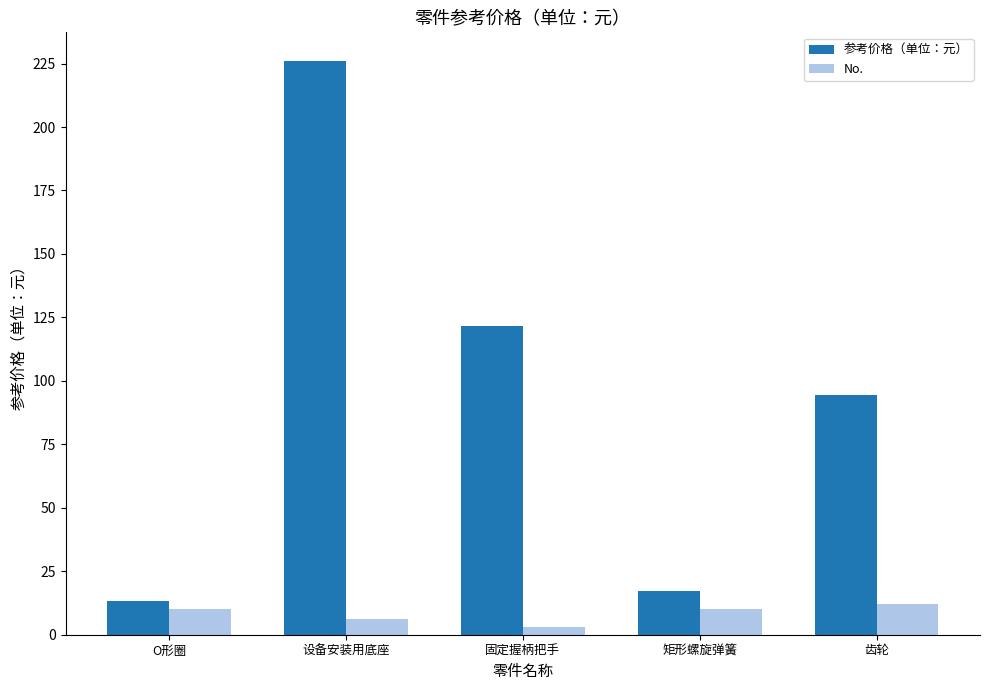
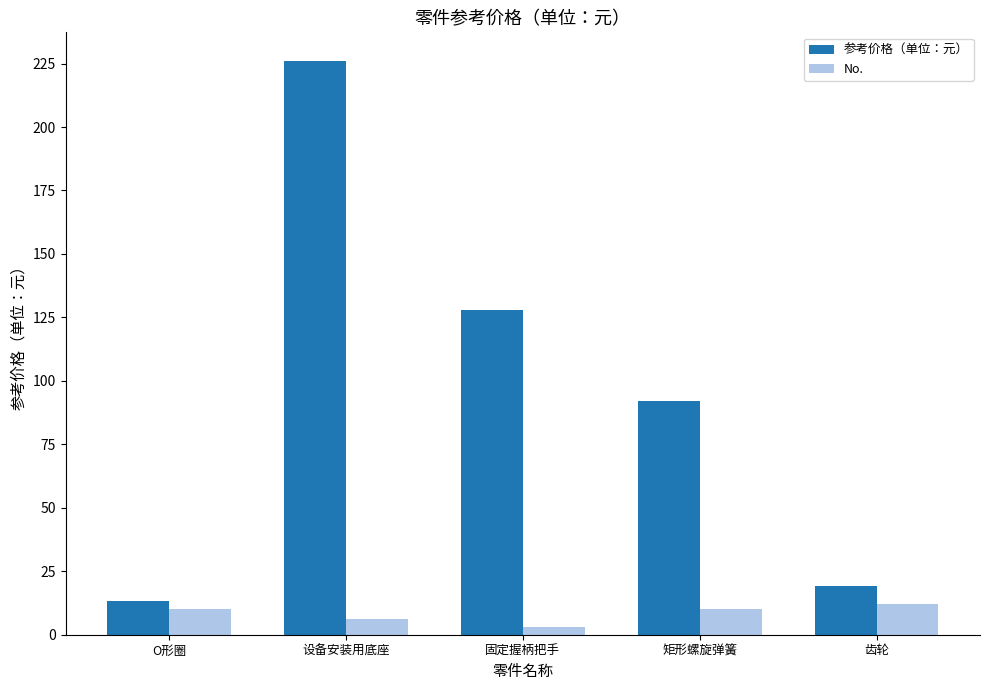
参考价格（单位：元）, 固定握柄把手: 122 -> 128
参考价格（单位：元）, 矩形螺旋弹簧: 17 -> 92
参考价格（单位：元）, 齿轮: 95 -> 19
